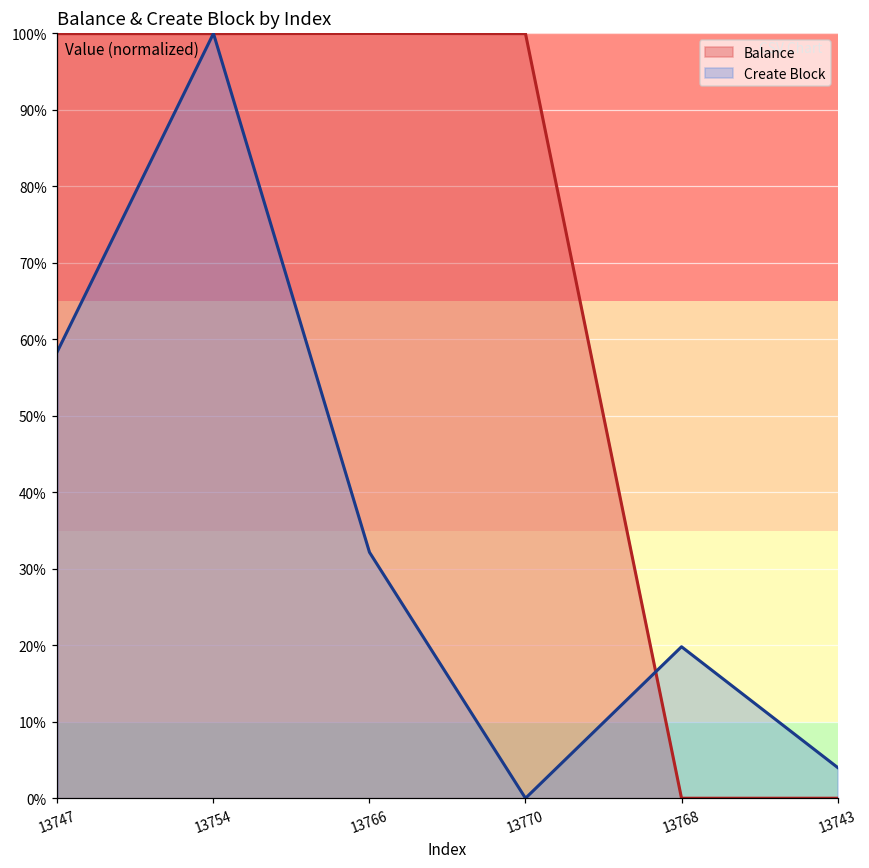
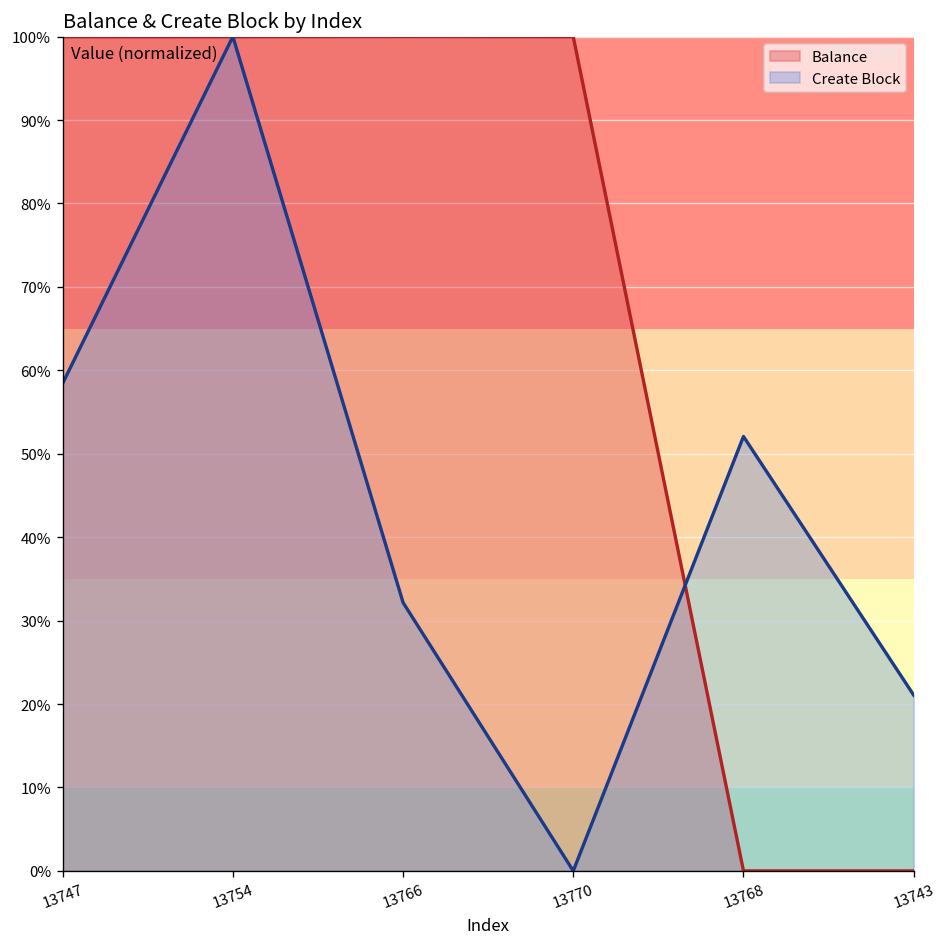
Create Block, 13768: 20% -> 52%
Create Block, 13743: 4% -> 21%
